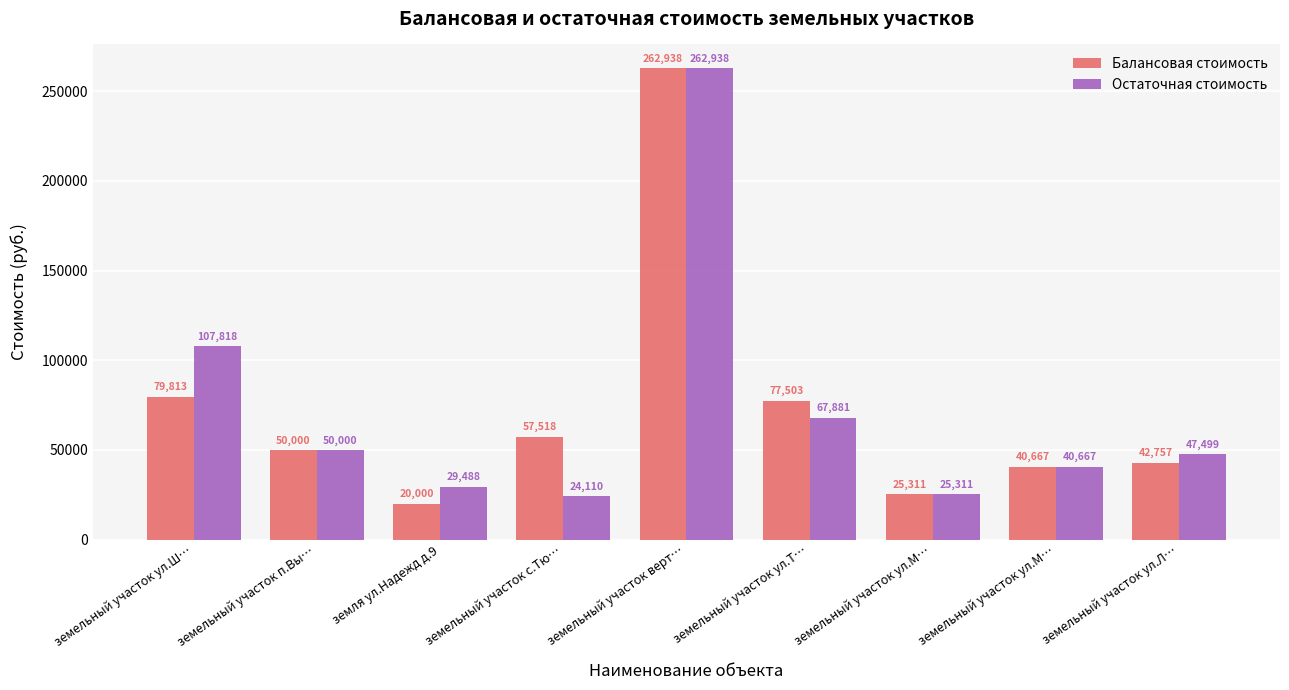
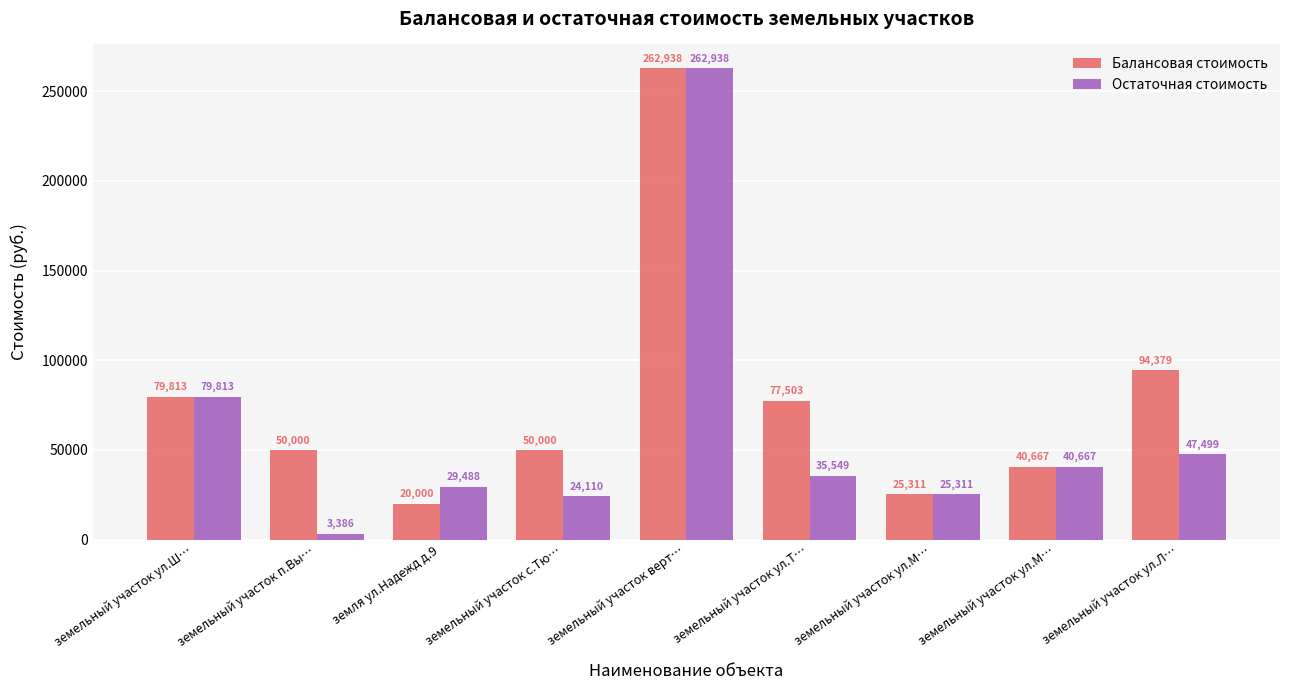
Остаточная стоимость, земельный участок ул.Ш…: 107,818 -> 79,813
Остаточная стоимость, земельный участок п.Вы…: 50,000 -> 3,386
Балансовая стоимость, земельный участок с.Тю…: 57,518 -> 50,000
Остаточная стоимость, земельный участок ул.Т…: 67,881 -> 35,549
Балансовая стоимость, земельный участок ул.Л…: 42,757 -> 94,379
